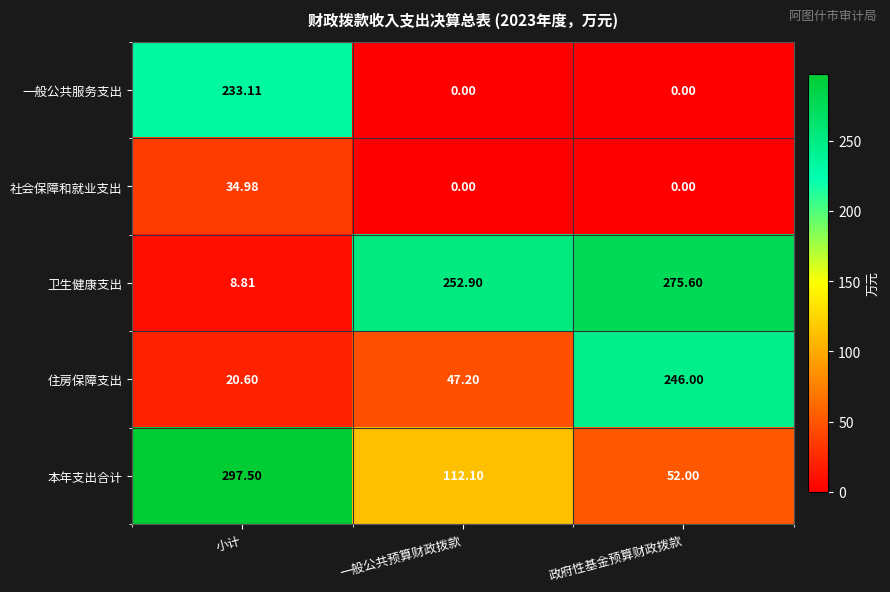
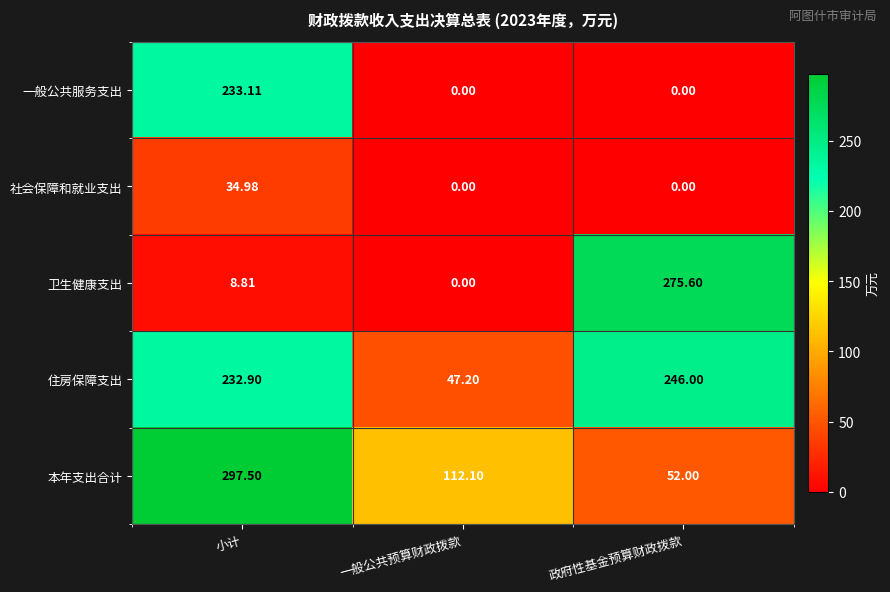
卫生健康支出, 一般公共预算财政拨款: 252.90 -> 0.00
住房保障支出, 小计: 20.60 -> 232.90
